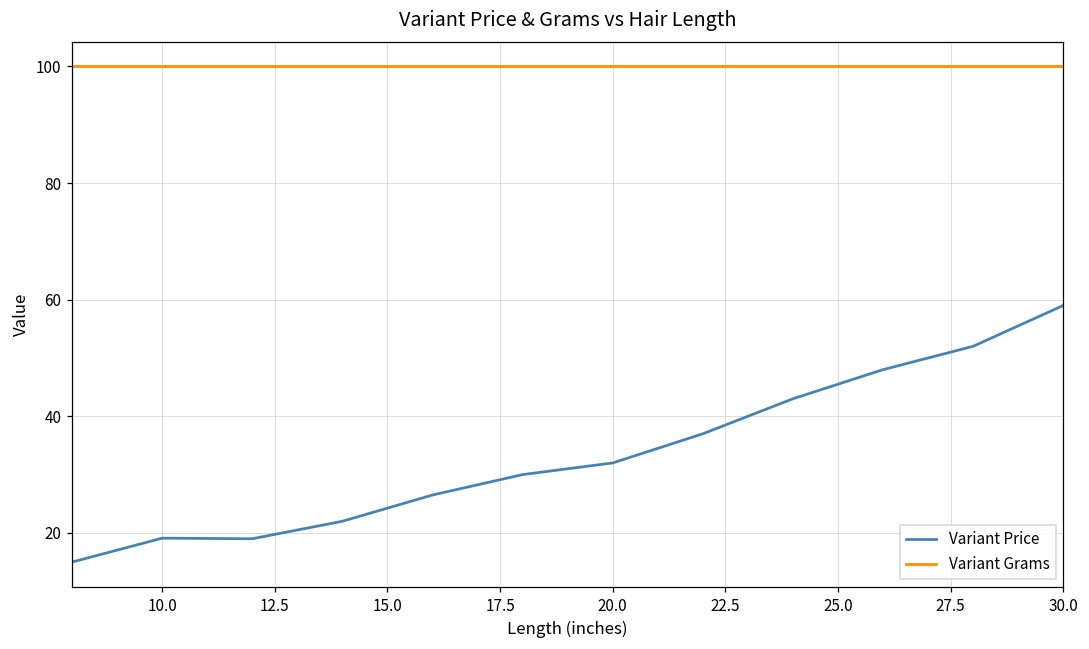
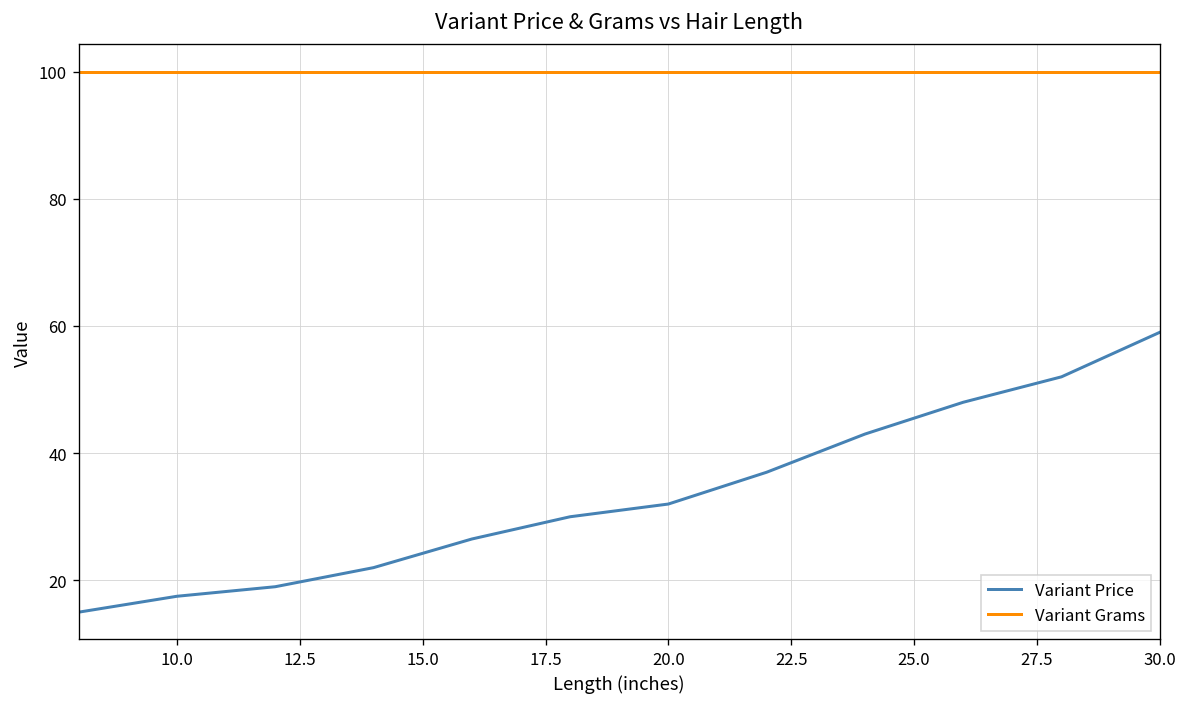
Variant Price, 10.0: 19 -> 18
